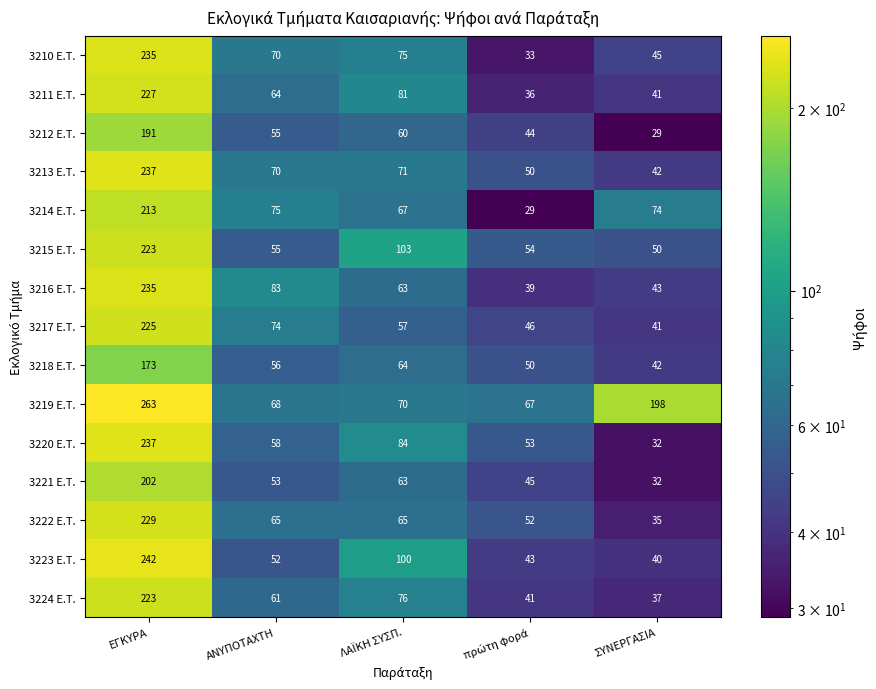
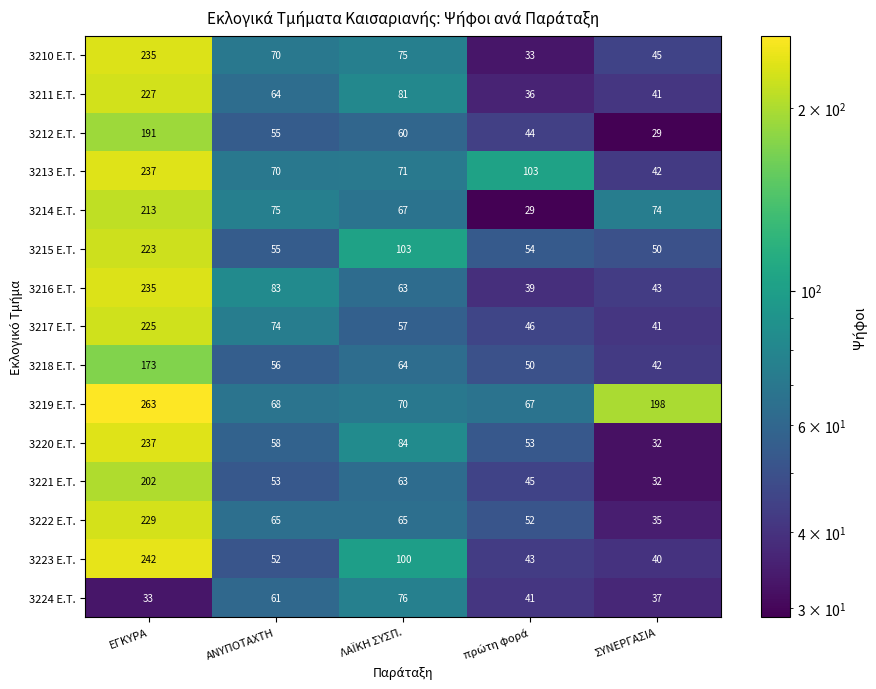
3213 E.T., πρώτη φορά: 50 -> 103
3224 E.T., ΕΓΚΥΡΑ: 223 -> 33
